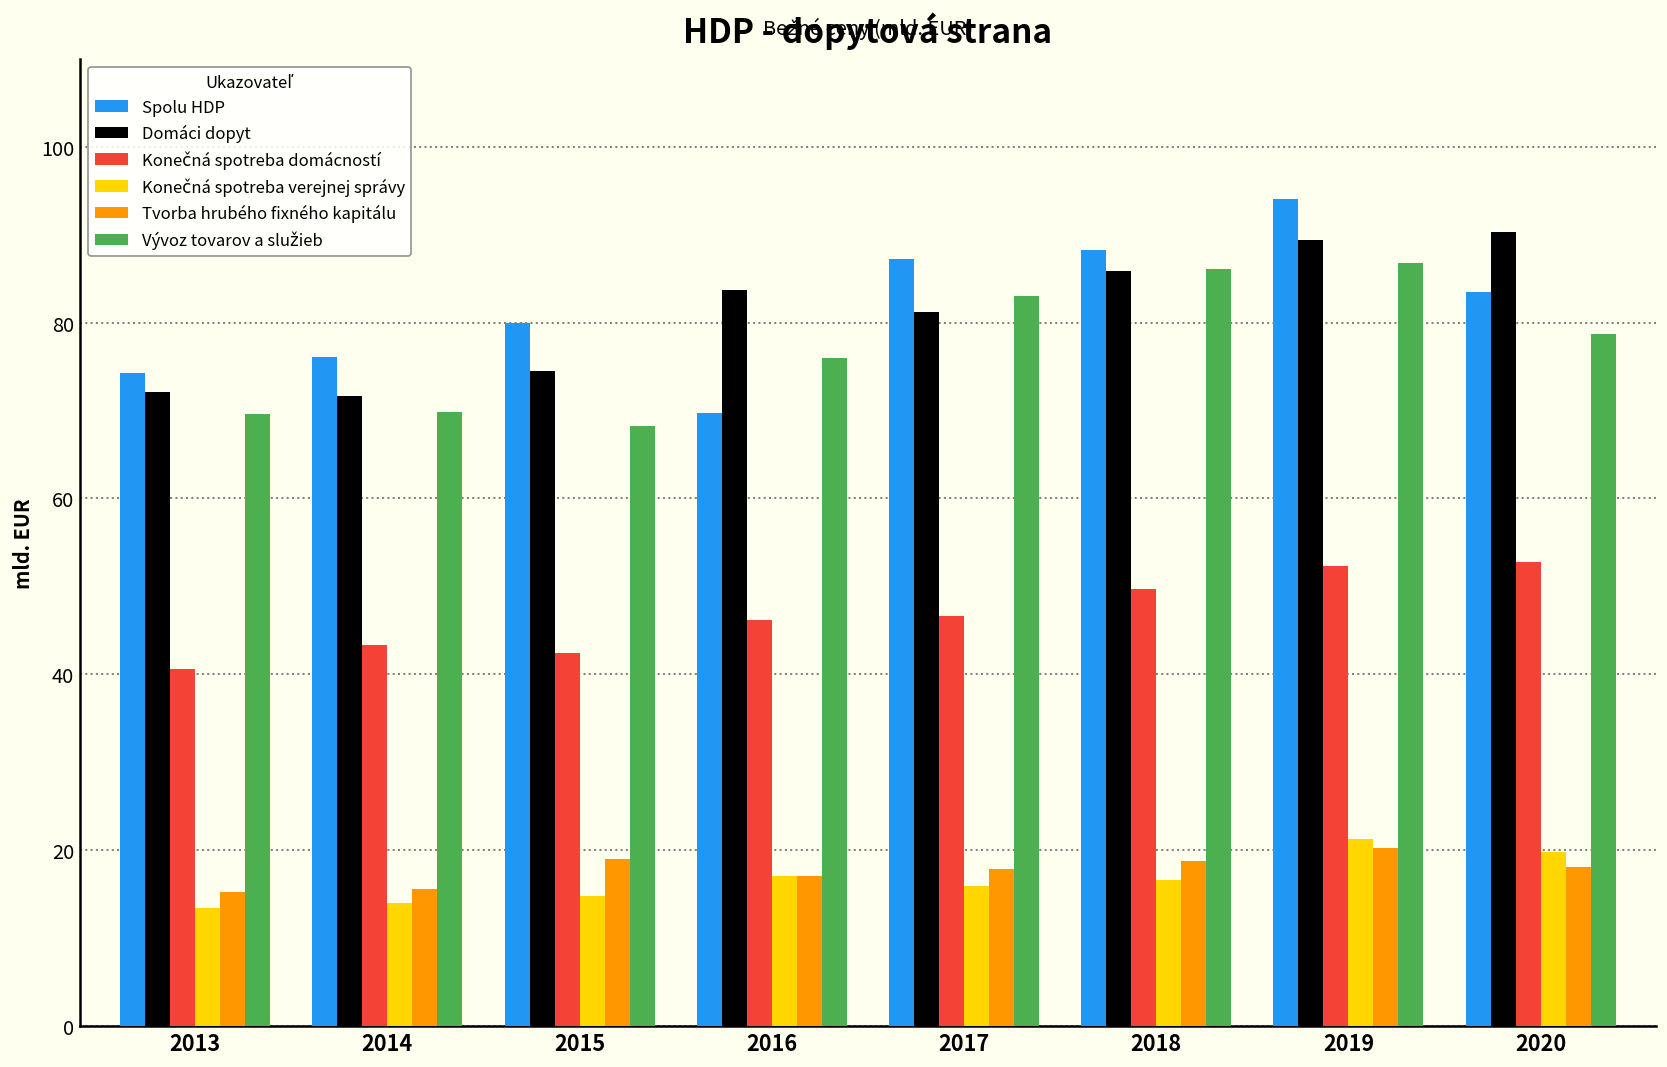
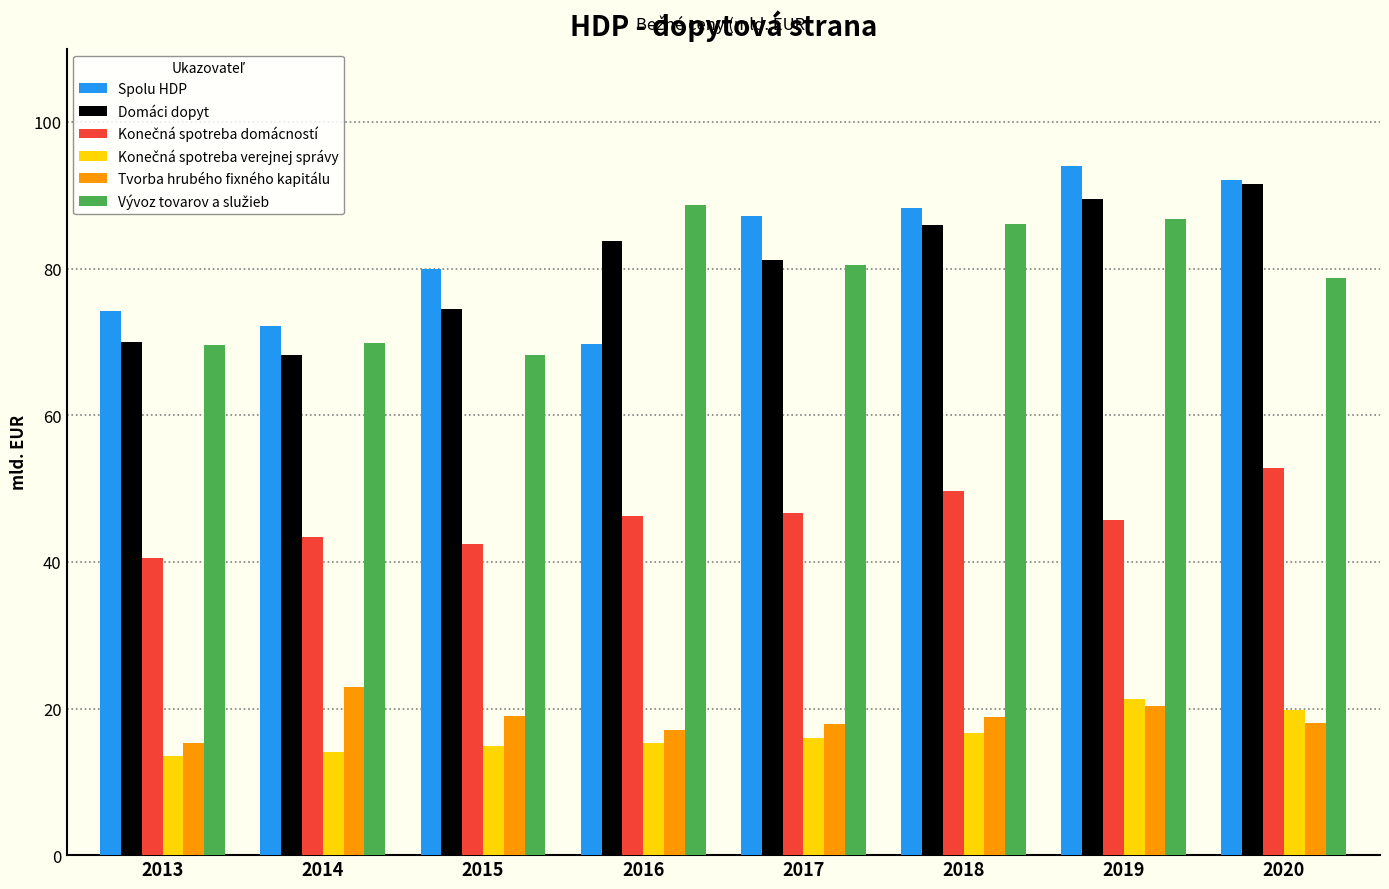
Domáci dopyt, 2013: 72 -> 70
Spolu HDP, 2014: 76 -> 72
Domáci dopyt, 2014: 72 -> 68
Tvorba hrubého fixného kapitálu, 2014: 16 -> 23
Konečná spotreba verejnej správy, 2016: 17 -> 15
Vývoz tovarov a služieb, 2016: 76 -> 89
Vývoz tovarov a služieb, 2017: 83 -> 80
Konečná spotreba domácností, 2019: 52 -> 46
Spolu HDP, 2020: 83 -> 92
Domáci dopyt, 2020: 90 -> 91
